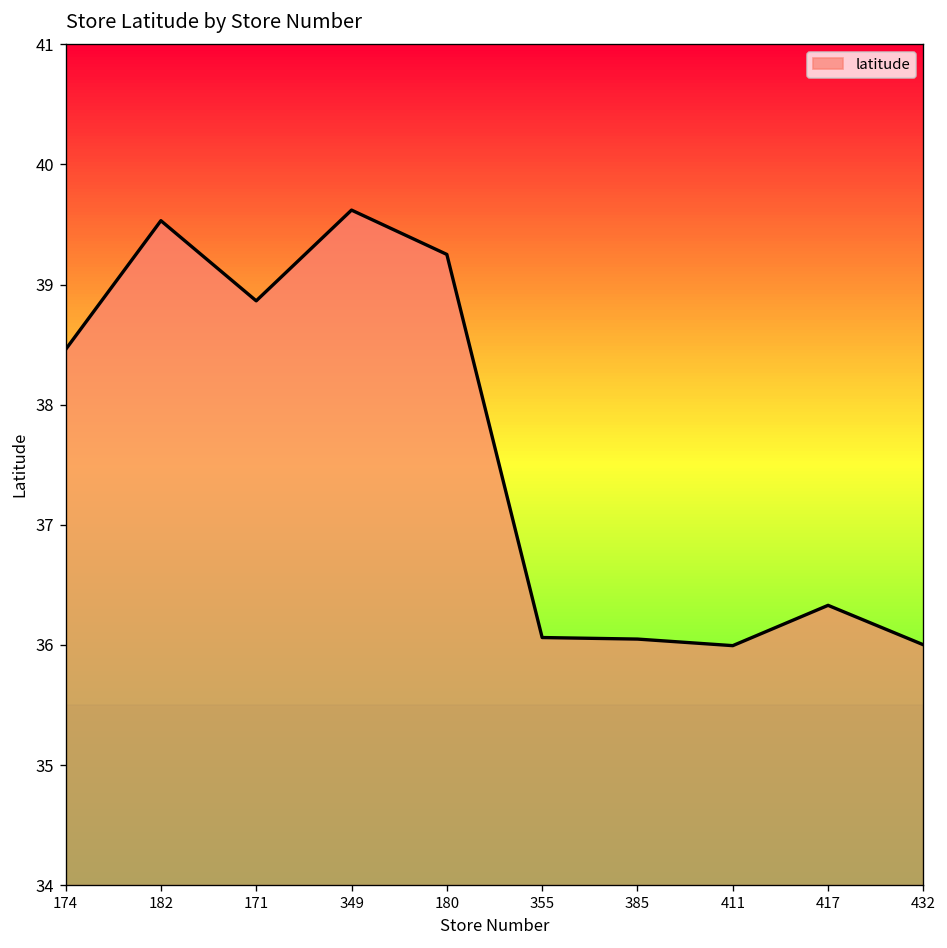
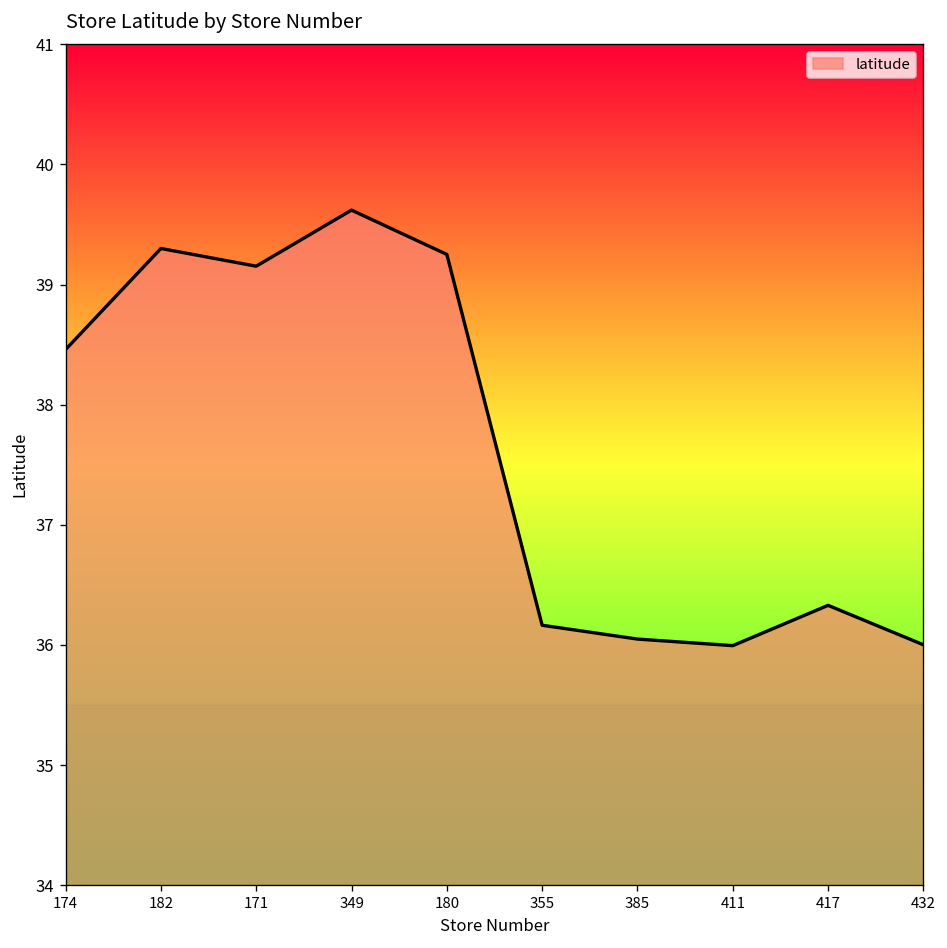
182: 39.53 -> 39.30
171: 38.86 -> 39.15
355: 36.06 -> 36.16
